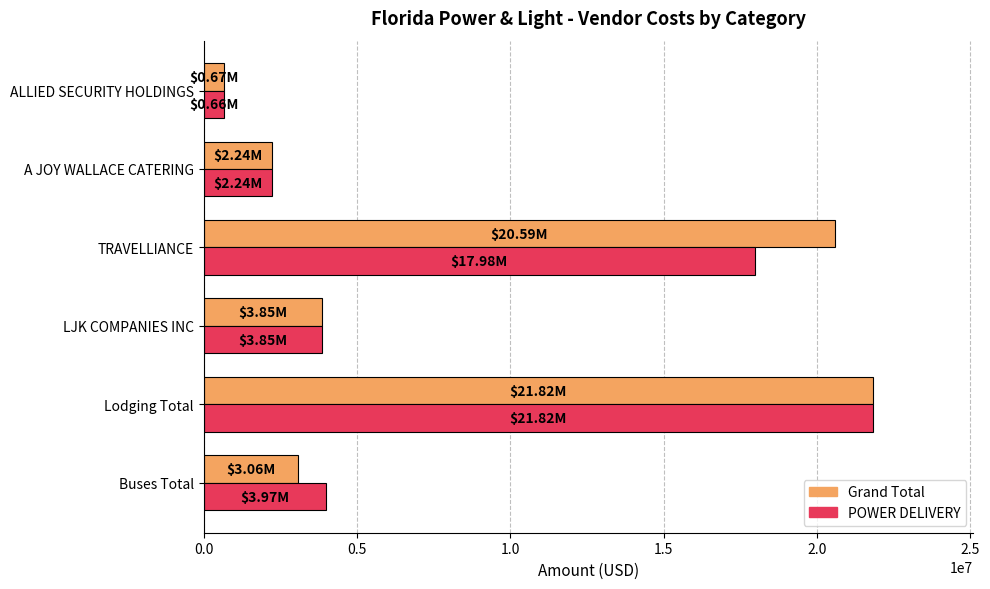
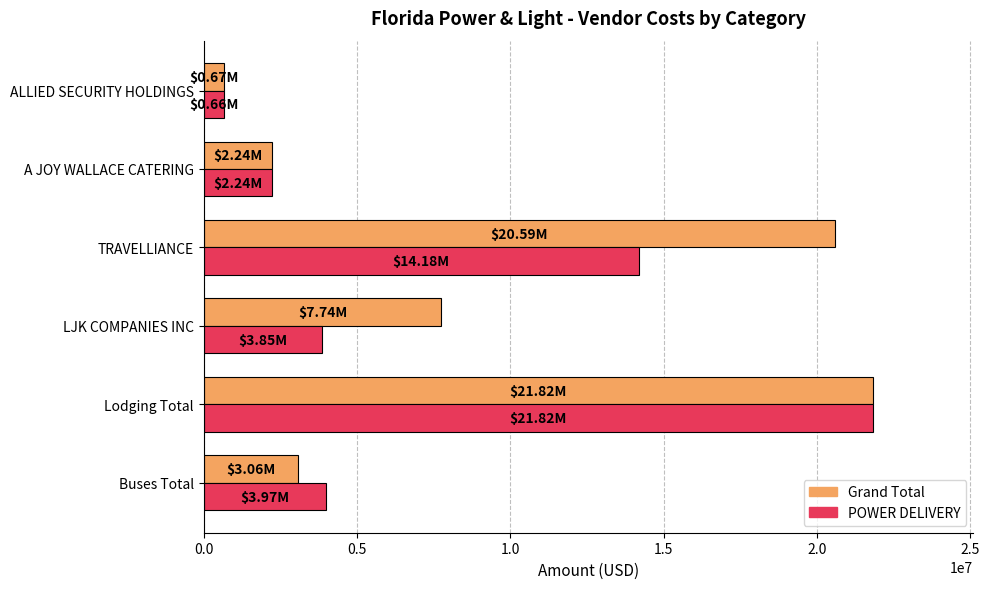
POWER DELIVERY, TRAVELLIANCE: $17.98M -> $14.18M
Grand Total, LJK COMPANIES INC: $3.85M -> $7.74M
